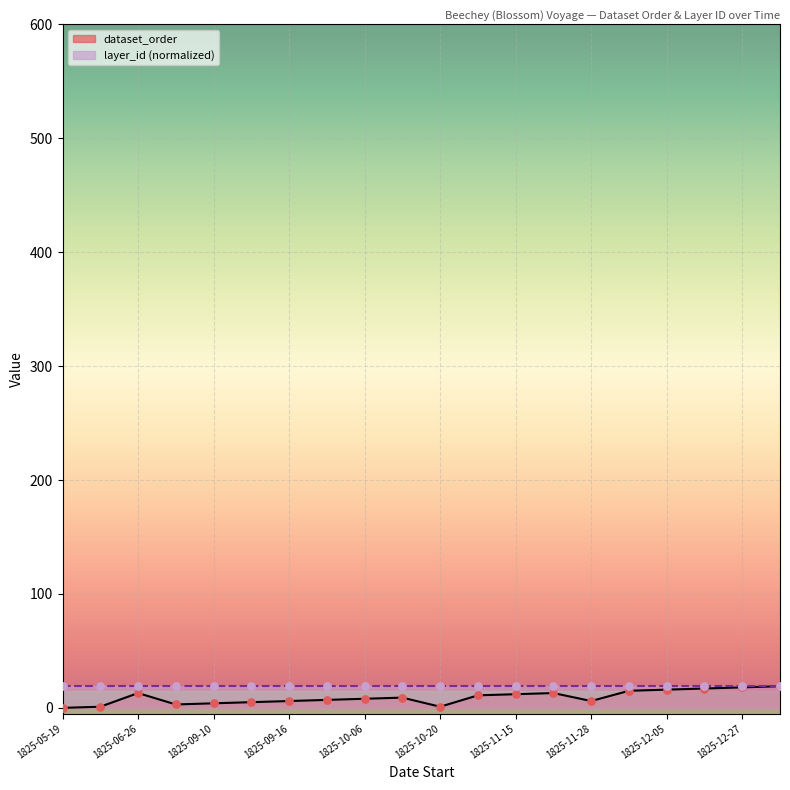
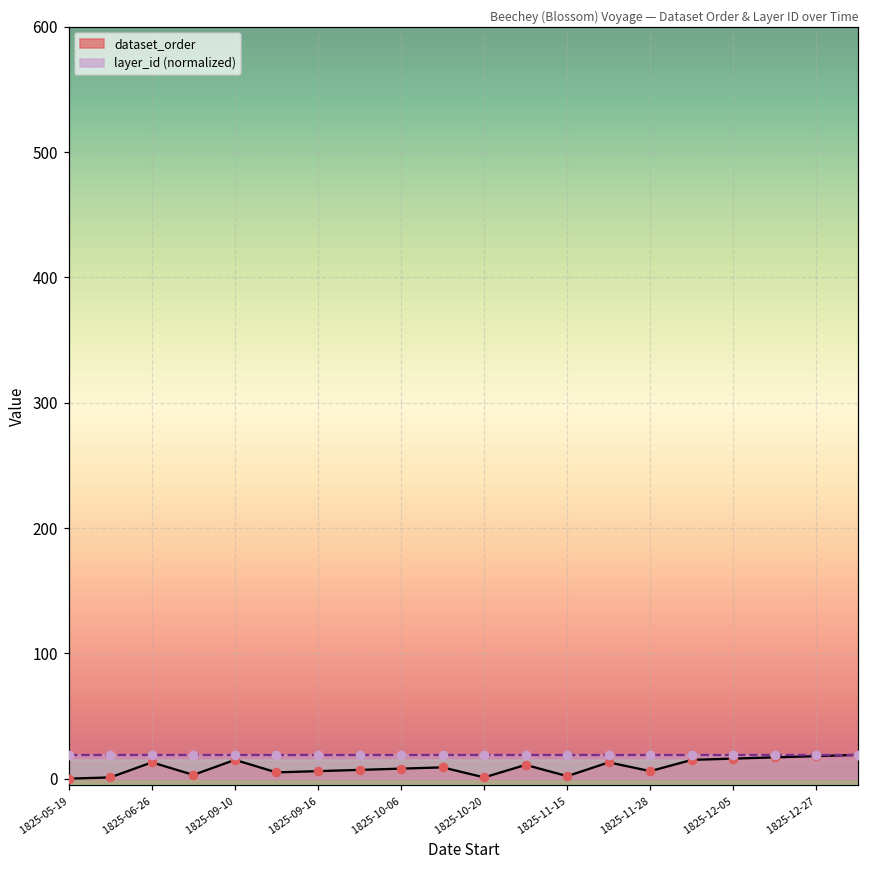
dataset_order, 1825-09-10: 4 -> 15
dataset_order, 1825-11-15: 12 -> 2
